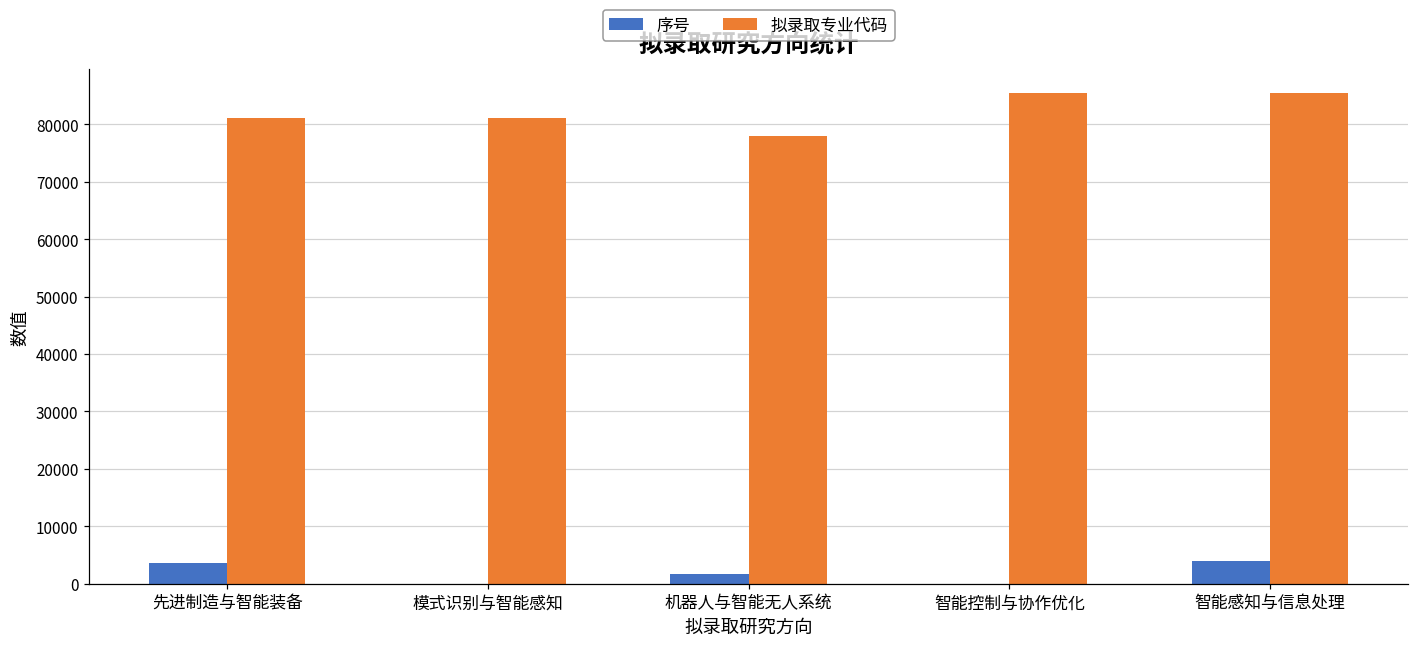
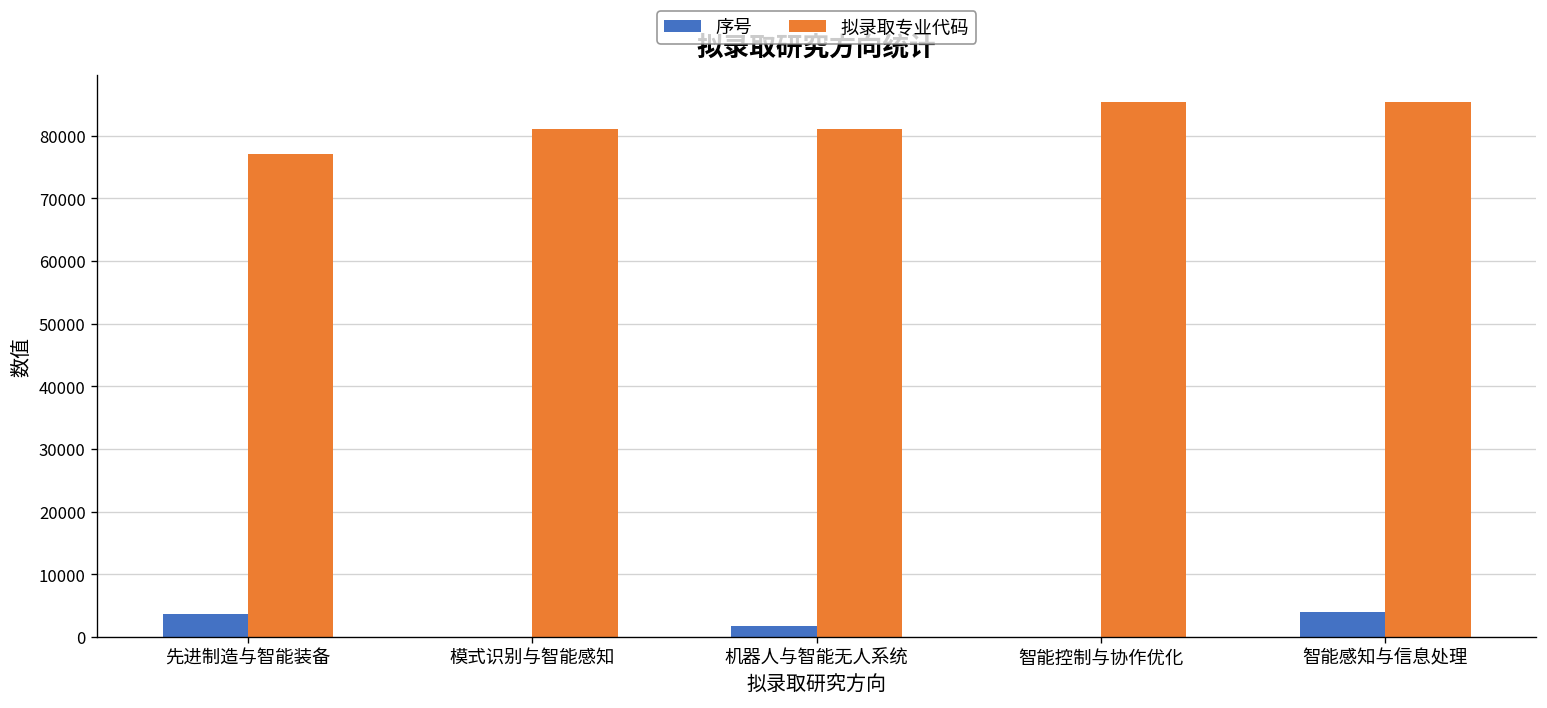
拟录取专业代码, 先进制造与智能装备: 81000 -> 77000
拟录取专业代码, 机器人与智能无人系统: 78000 -> 81000
